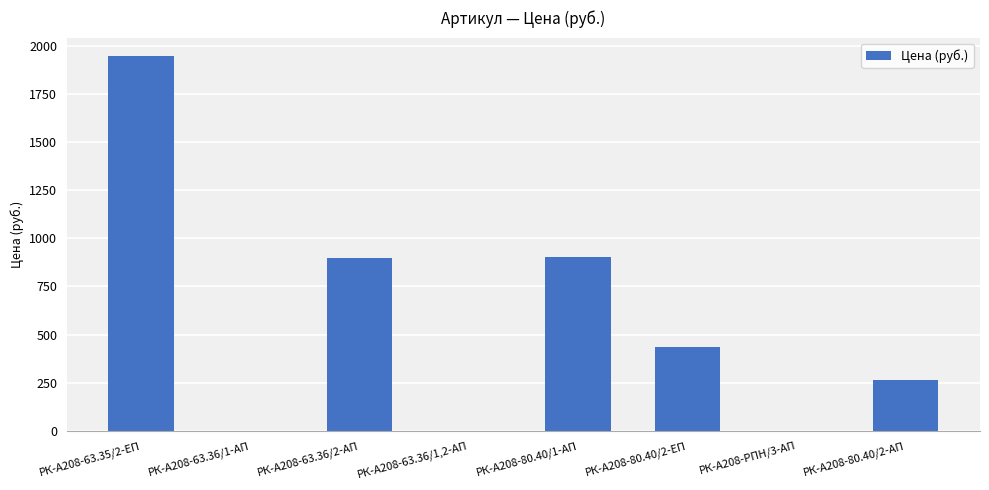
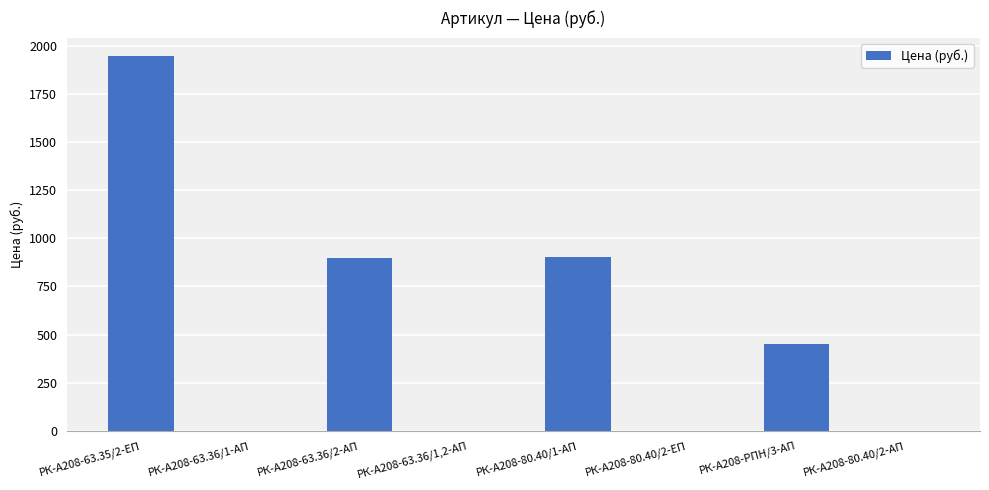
РК-А208-80.40/2-ЕП: 440 -> 0
РК-А208-РПН/3-АП: 0 -> 450
РК-А208-80.40/2-АП: 270 -> 0
